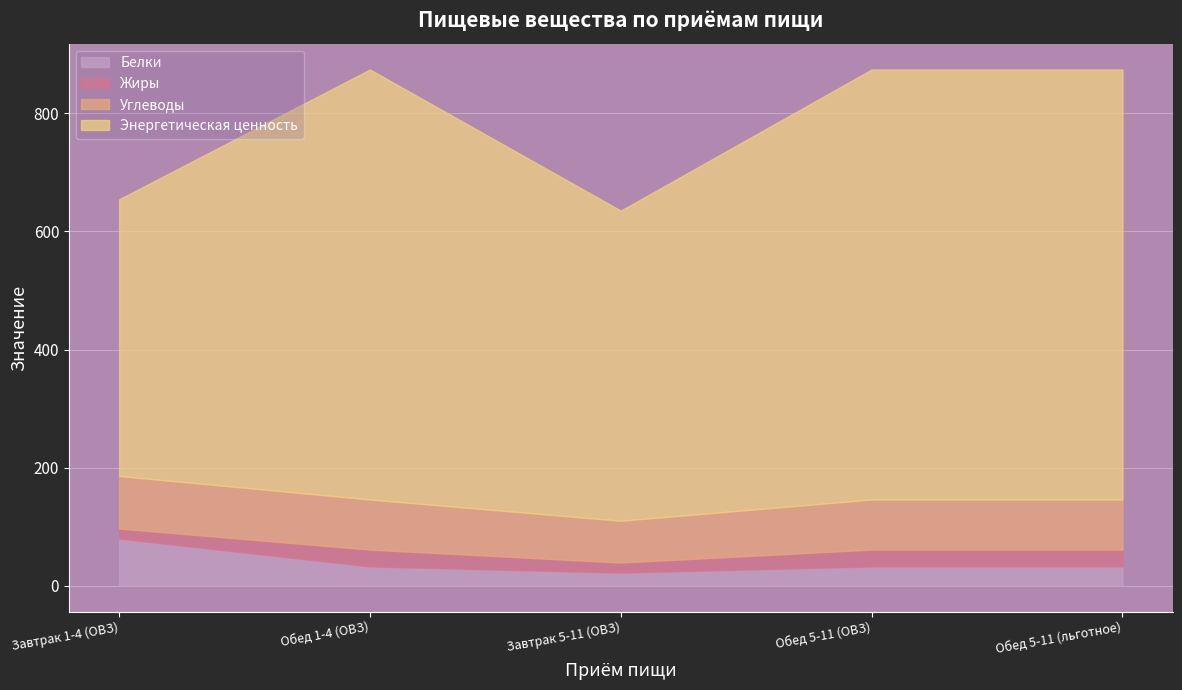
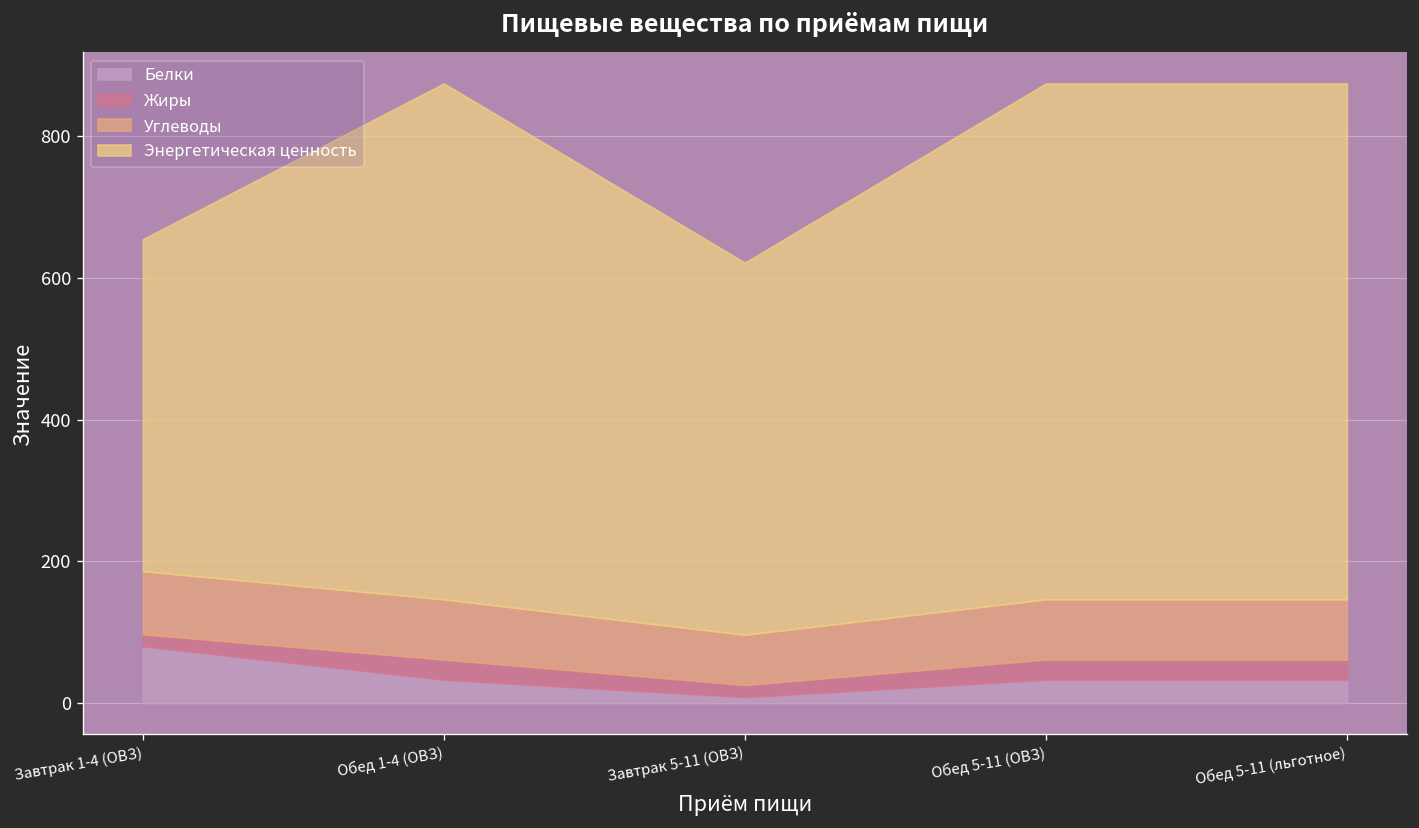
Белки, Завтрак 5-11 (ОВЗ): 20 -> 10
